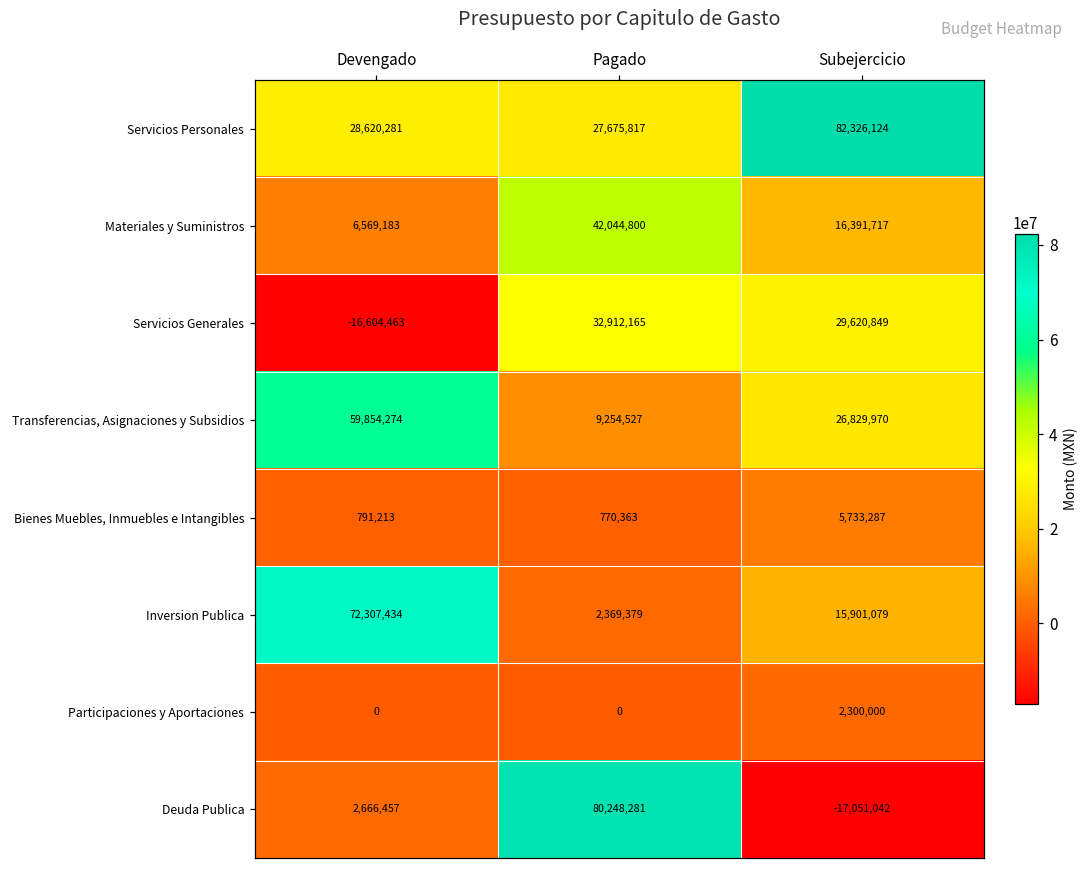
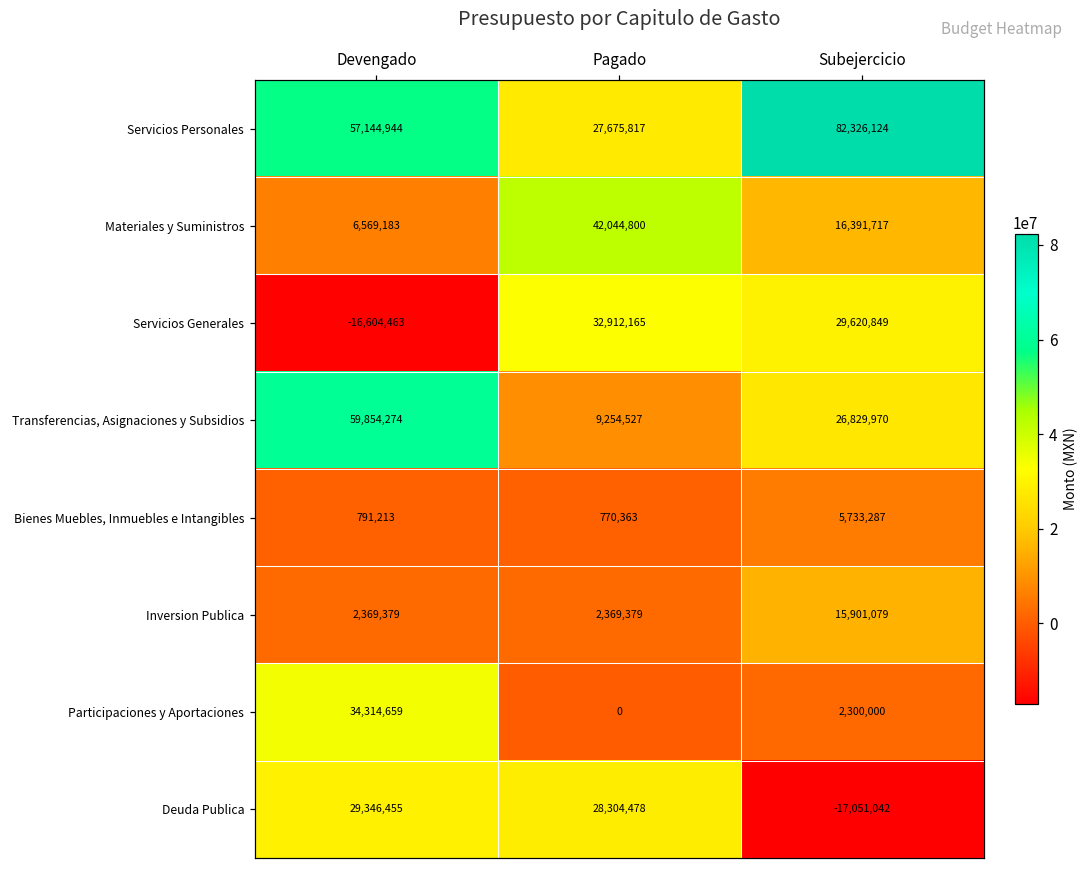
Servicios Personales, Devengado: 28,620,281 -> 57,144,944
Inversion Publica, Devengado: 72,307,434 -> 2,369,379
Participaciones y Aportaciones, Devengado: 0 -> 34,314,659
Deuda Publica, Devengado: 2,666,457 -> 29,346,455
Deuda Publica, Pagado: 80,248,281 -> 28,304,478
